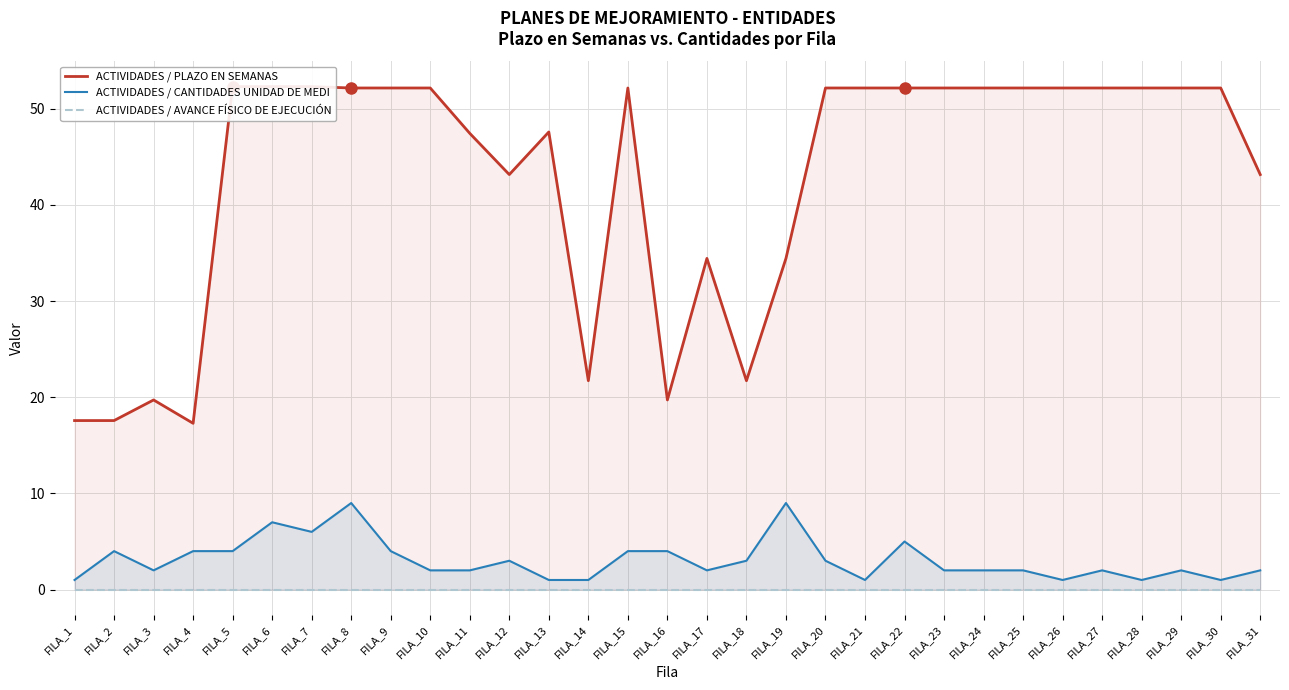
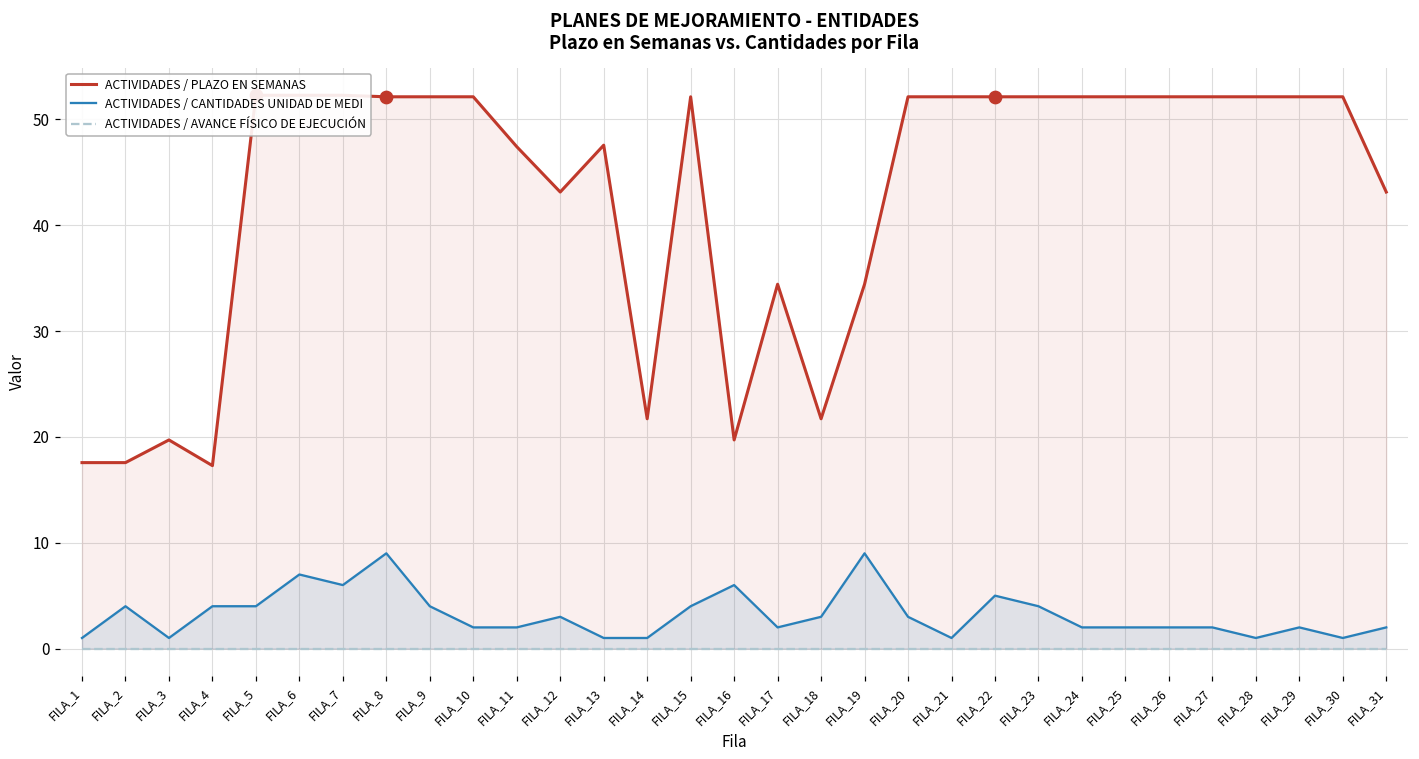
ACTIVIDADES / CANTIDADES UNIDAD DE MEDI, FILA_3: 2 -> 1
ACTIVIDADES / CANTIDADES UNIDAD DE MEDI, FILA_16: 4 -> 6
ACTIVIDADES / CANTIDADES UNIDAD DE MEDI, FILA_23: 2 -> 4
ACTIVIDADES / CANTIDADES UNIDAD DE MEDI, FILA_26: 1 -> 2
